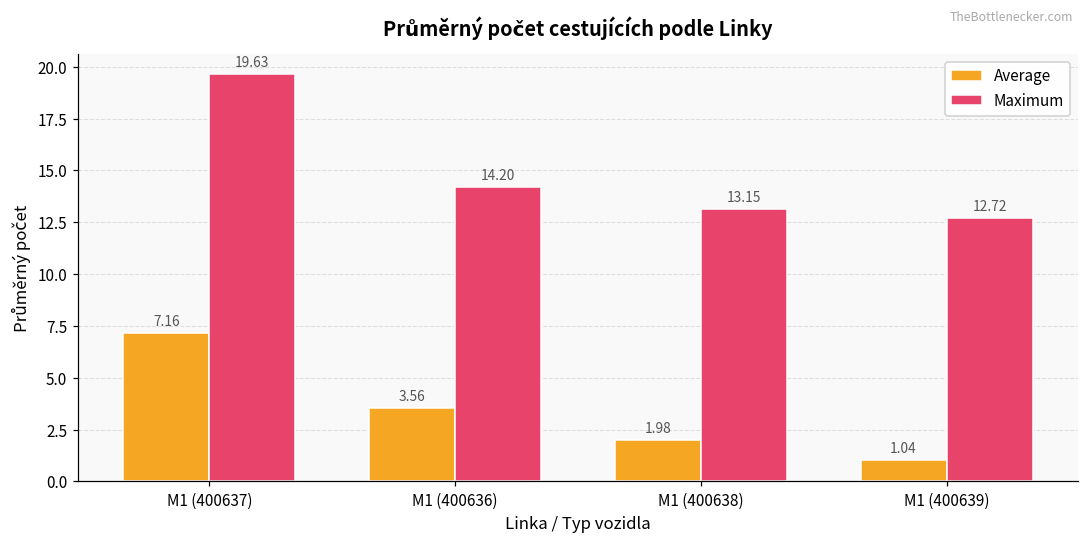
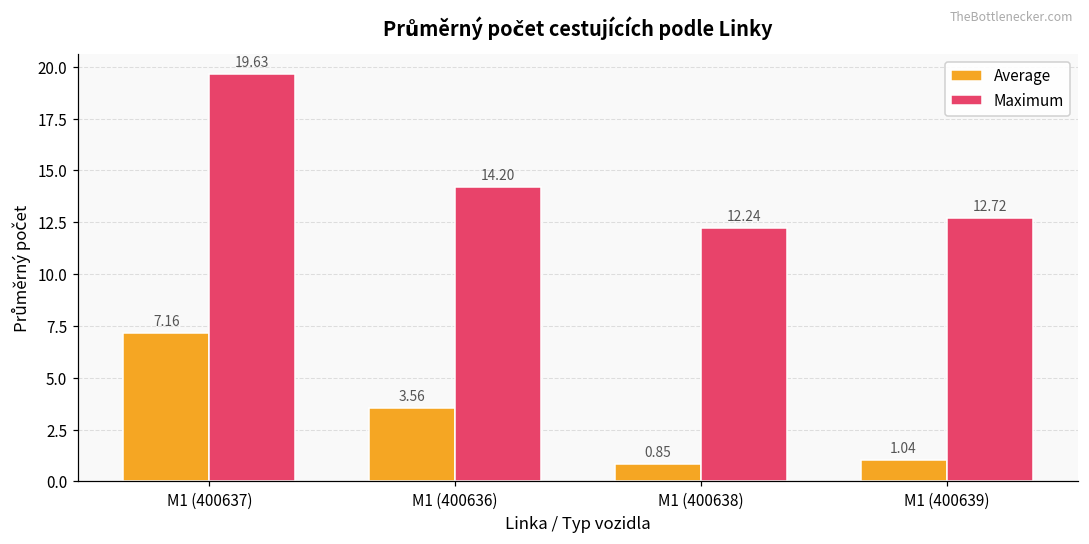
Average, M1 (400638): 1.98 -> 0.85
Maximum, M1 (400638): 13.15 -> 12.24
